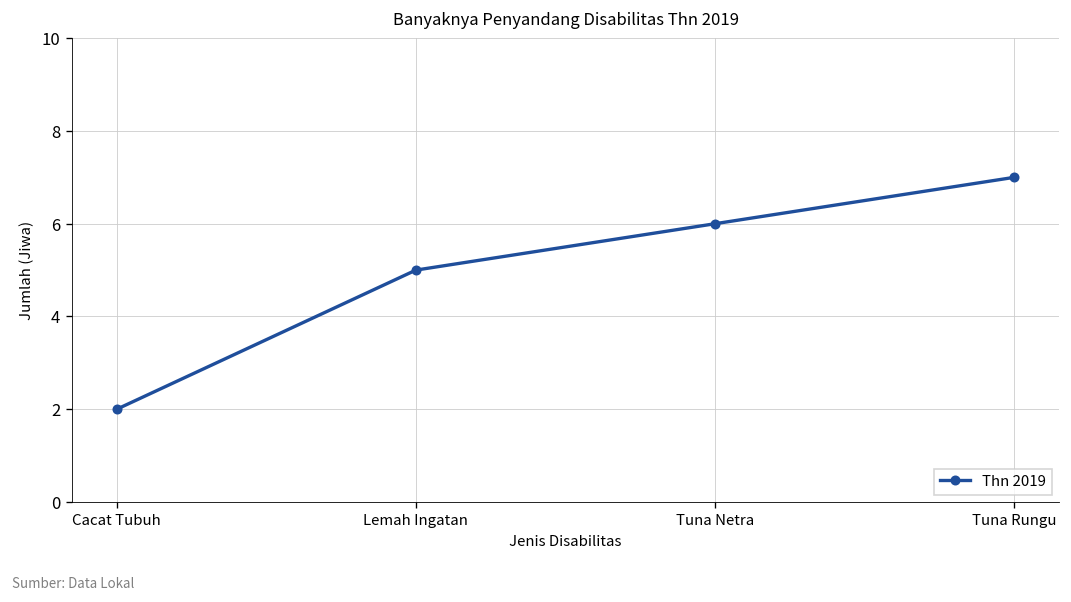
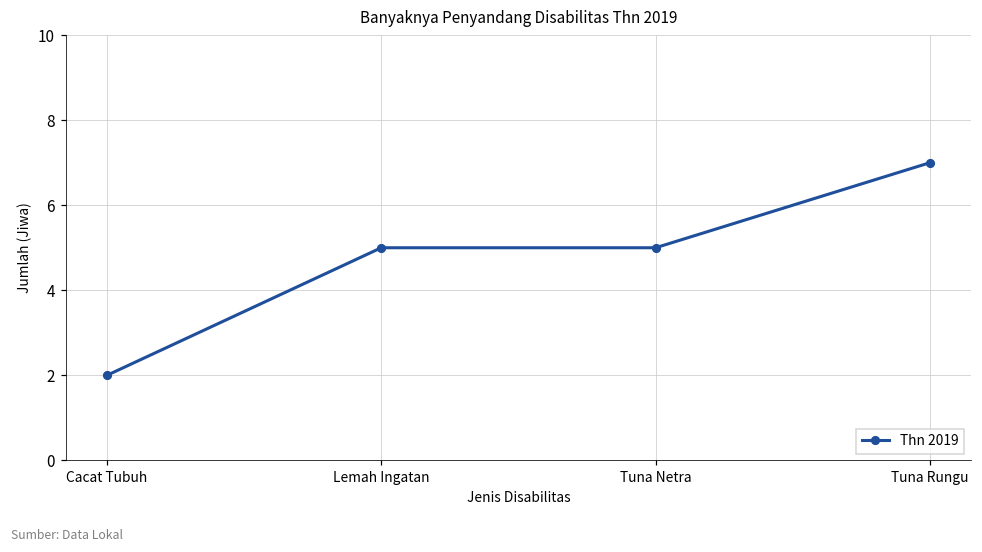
Tuna Netra: 6 -> 5
